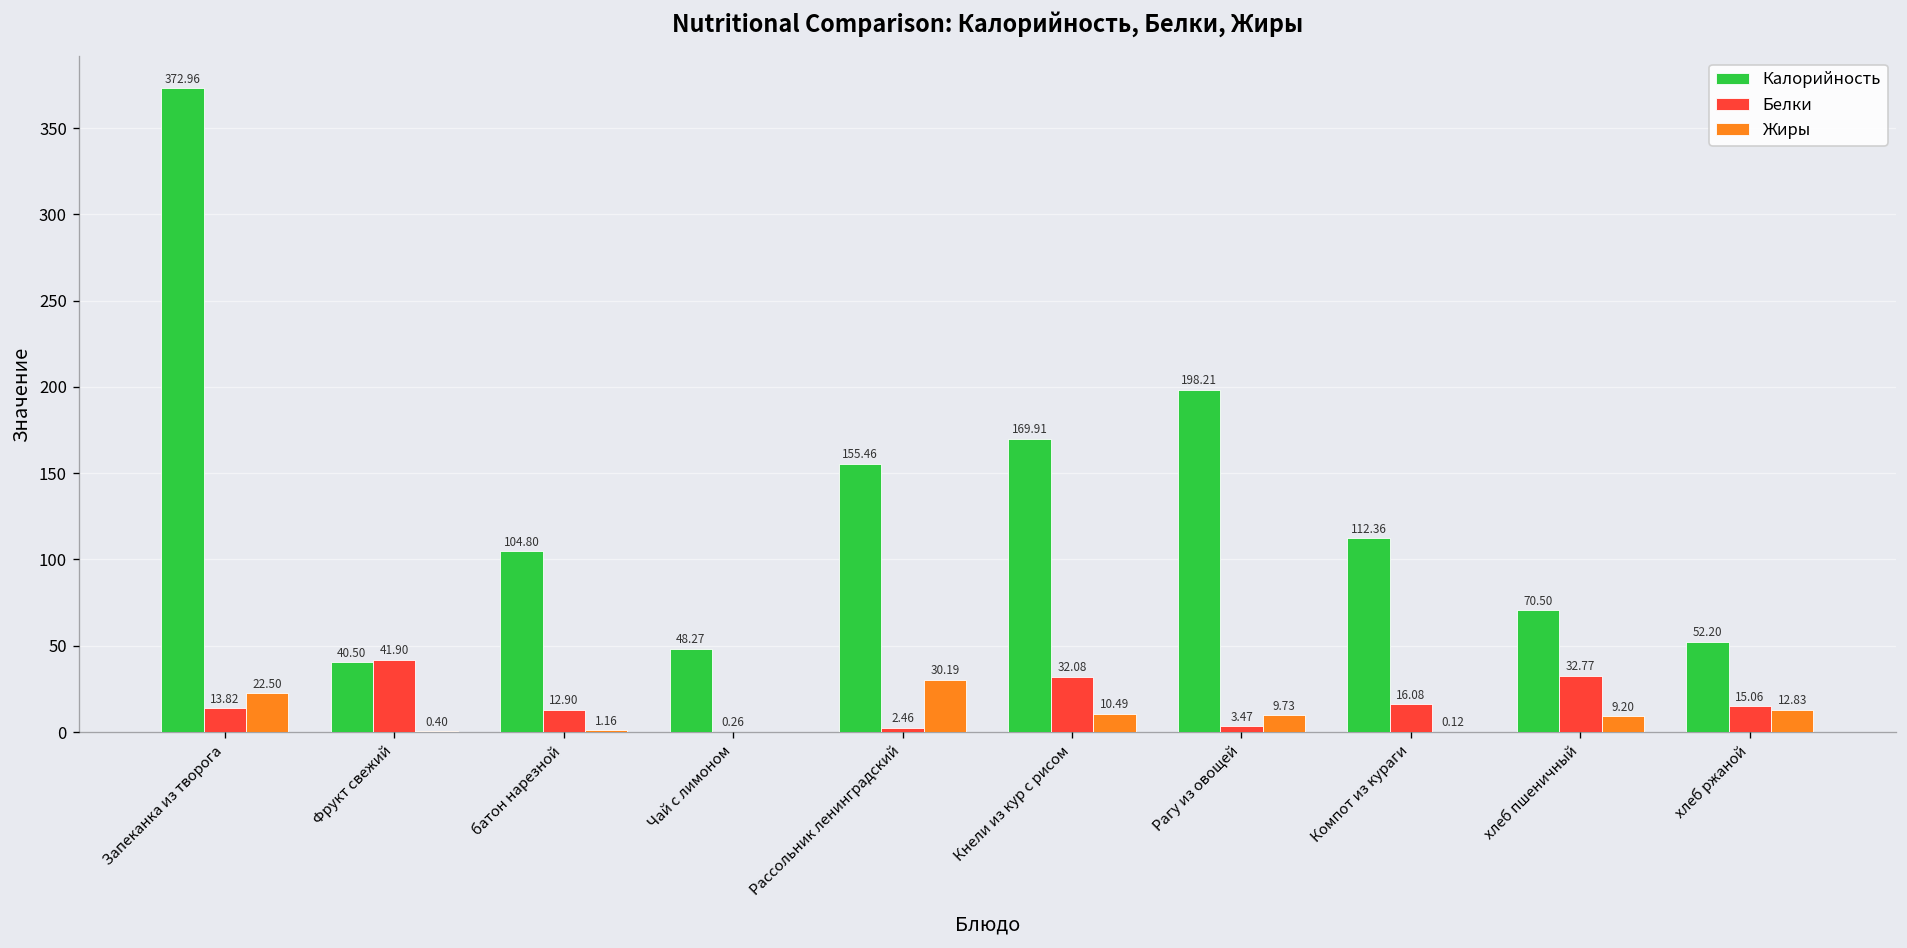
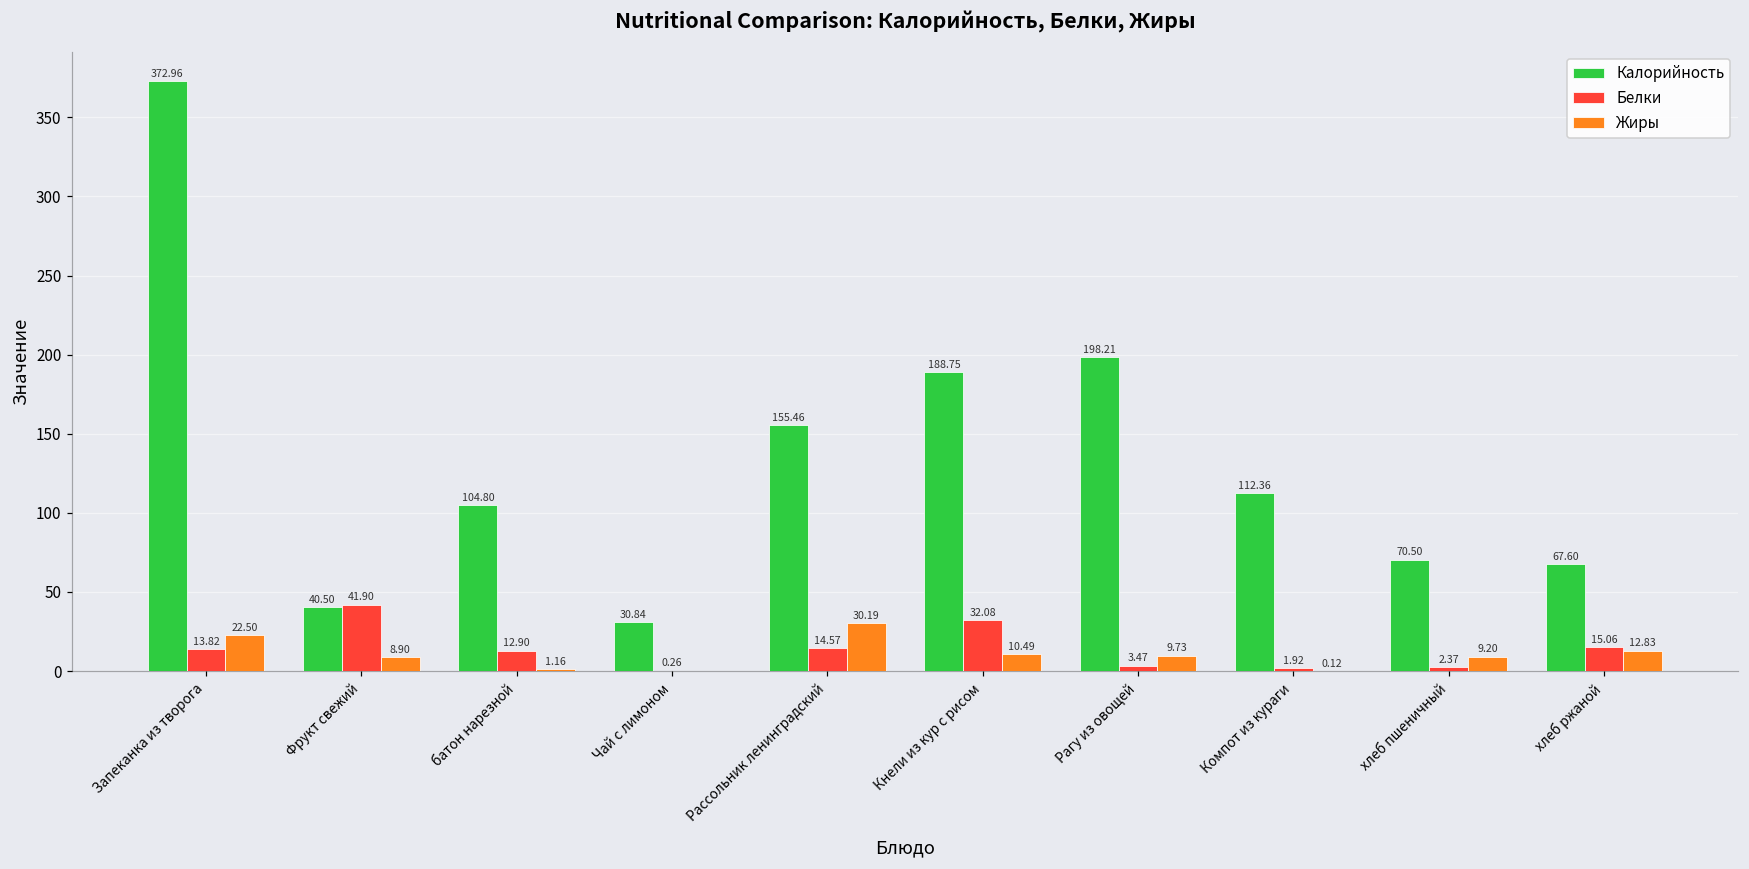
Жиры, Фрукт свежий: 0.40 -> 8.90
Калорийность, Чай с лимоном: 48.27 -> 30.84
Белки, Рассольник ленинградский: 2.46 -> 14.57
Калорийность, Кнели из кур с рисом: 169.91 -> 188.75
Белки, Компот из кураги: 16.08 -> 1.92
Белки, хлеб пшеничный: 32.77 -> 2.37
Калорийность, хлеб ржаной: 52.20 -> 67.60
